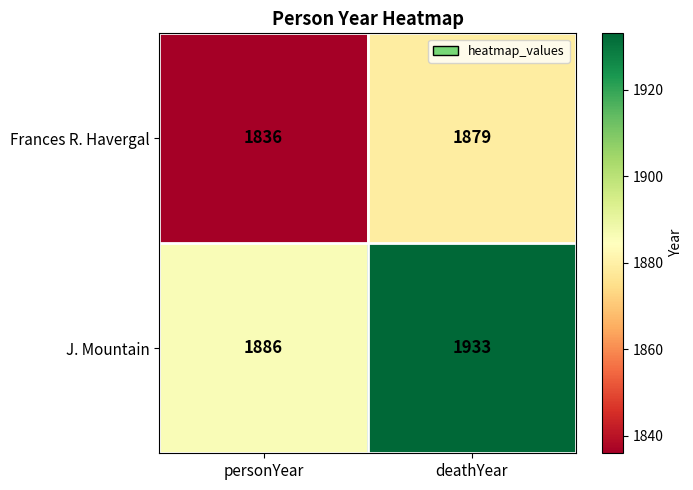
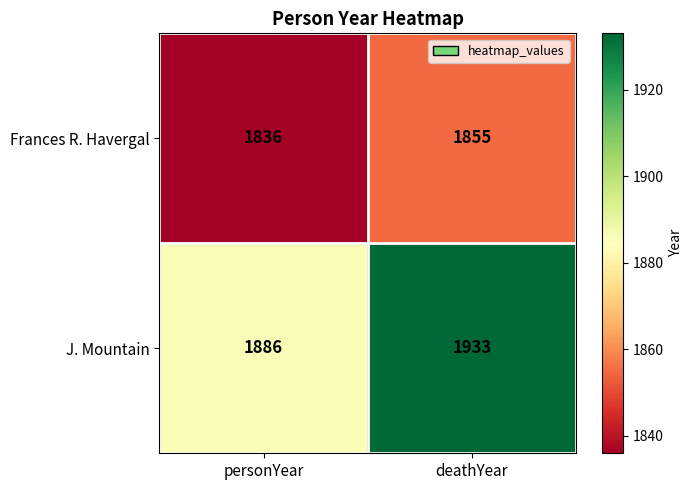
Frances R. Havergal, deathYear: 1879 -> 1855
